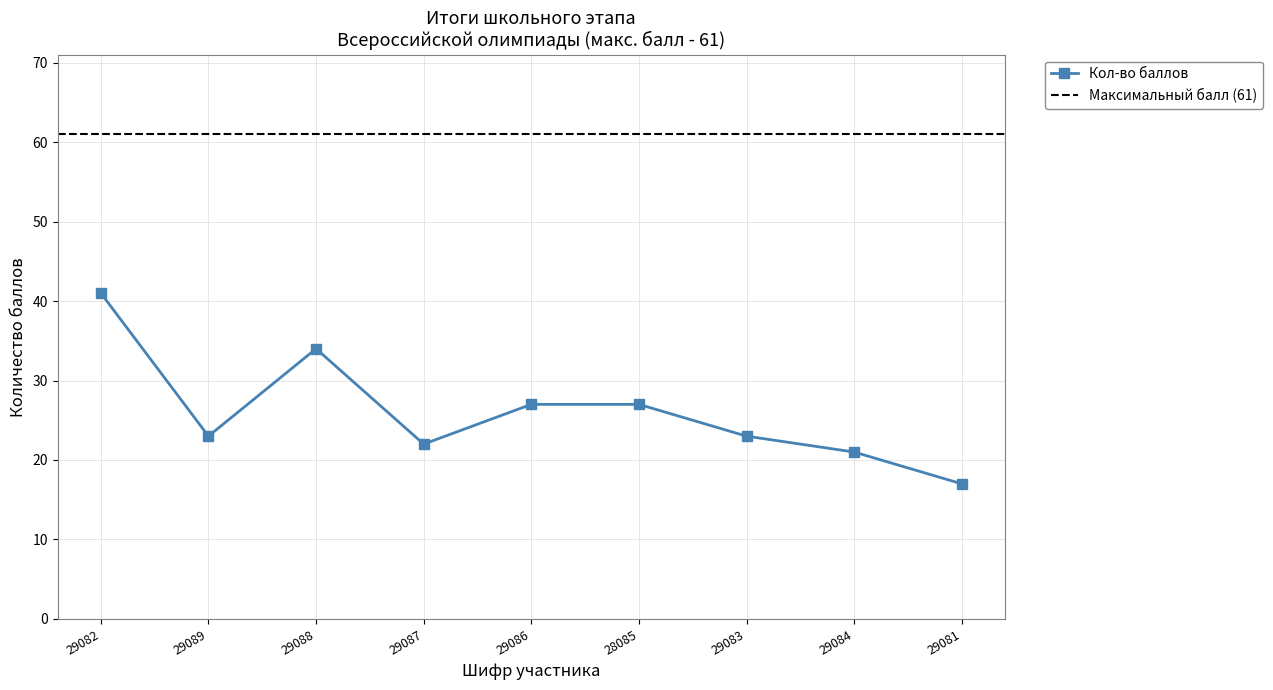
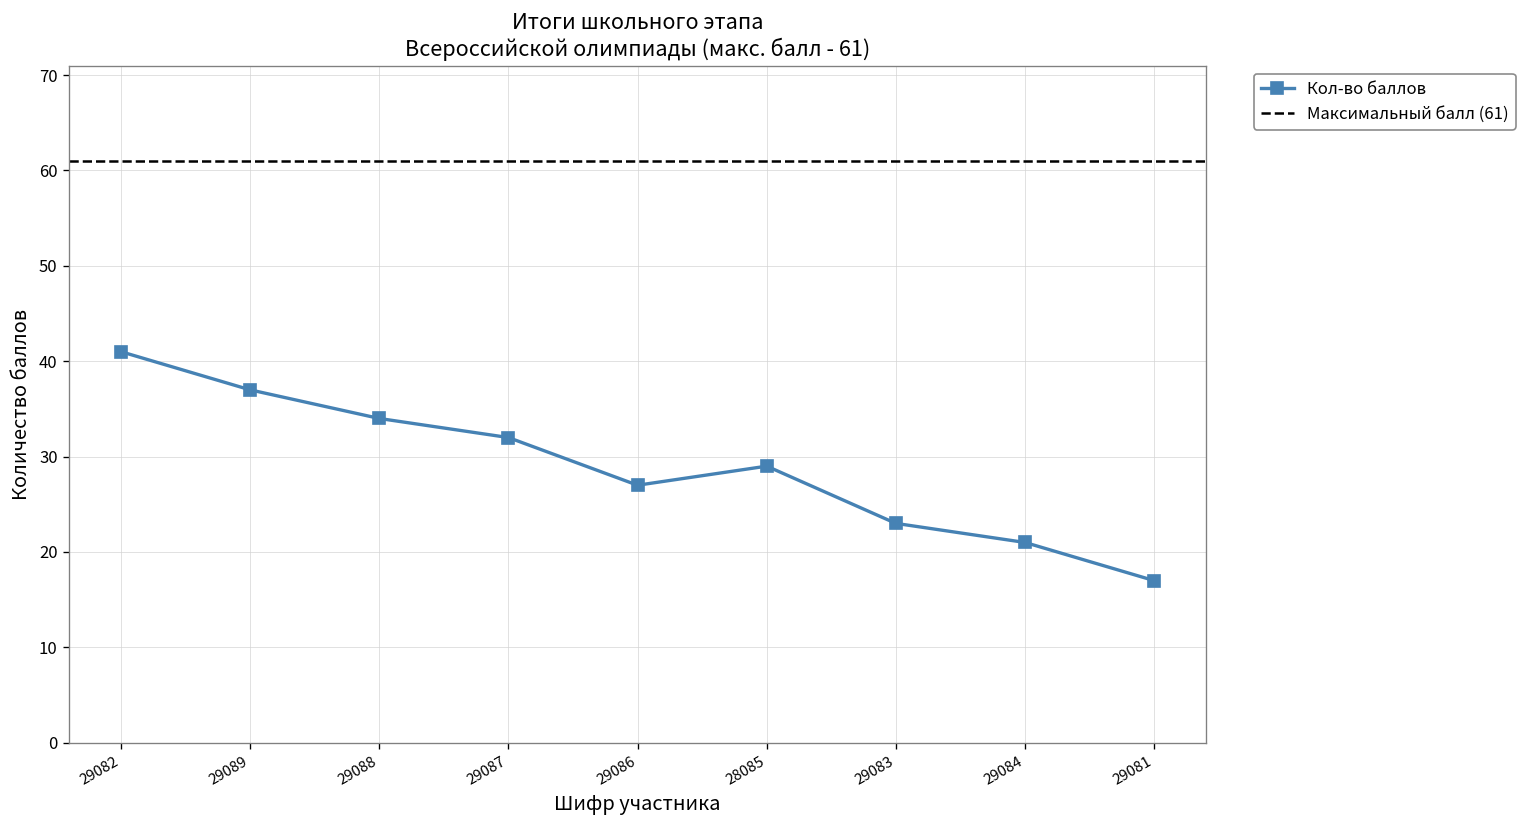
29089: 23 -> 37
29087: 22 -> 32
28085: 27 -> 29
